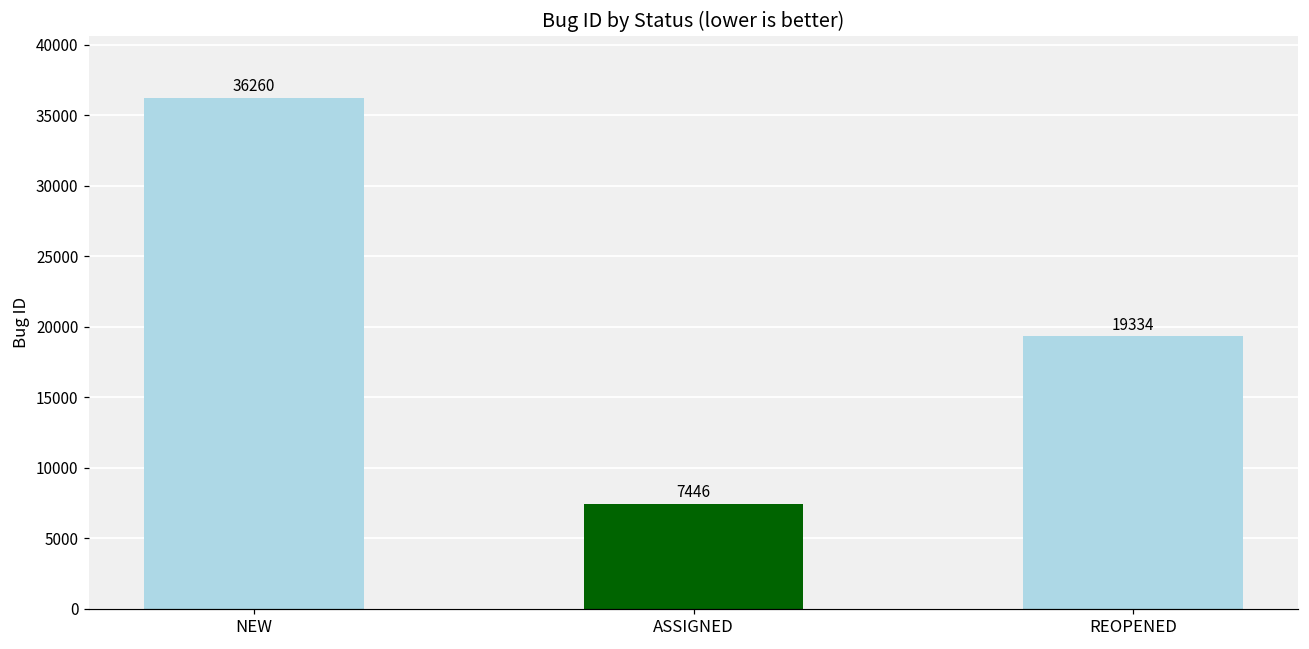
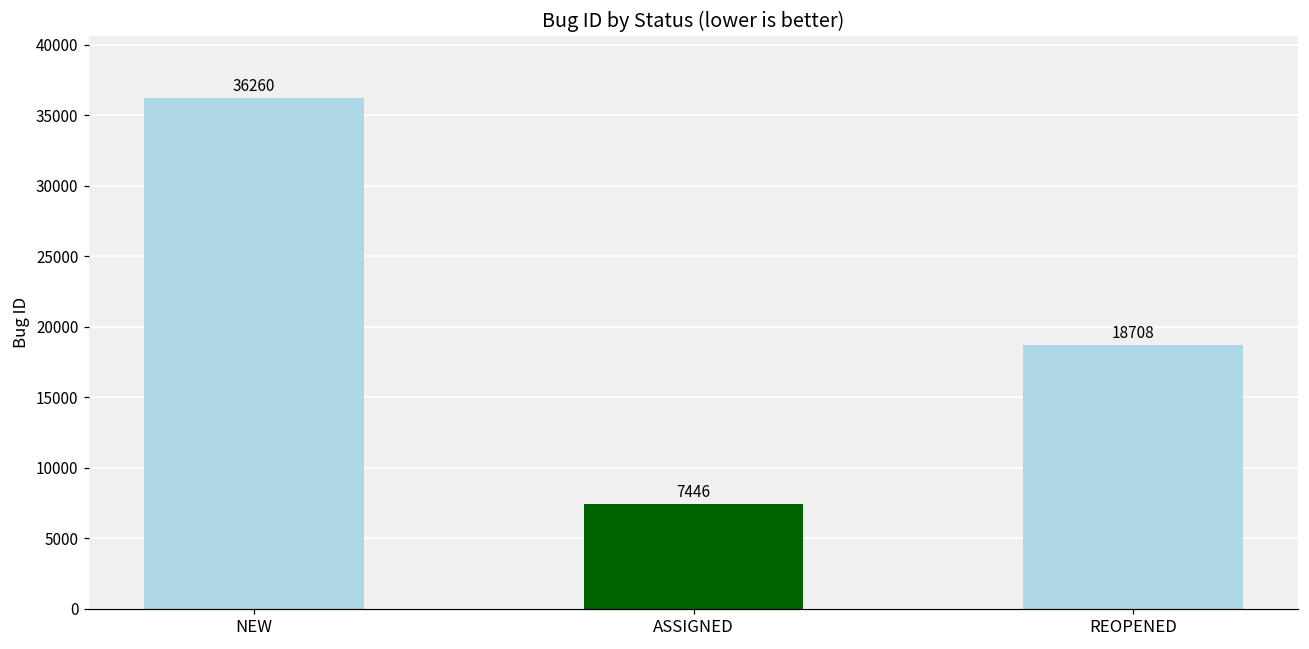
REOPENED: 19334 -> 18708
